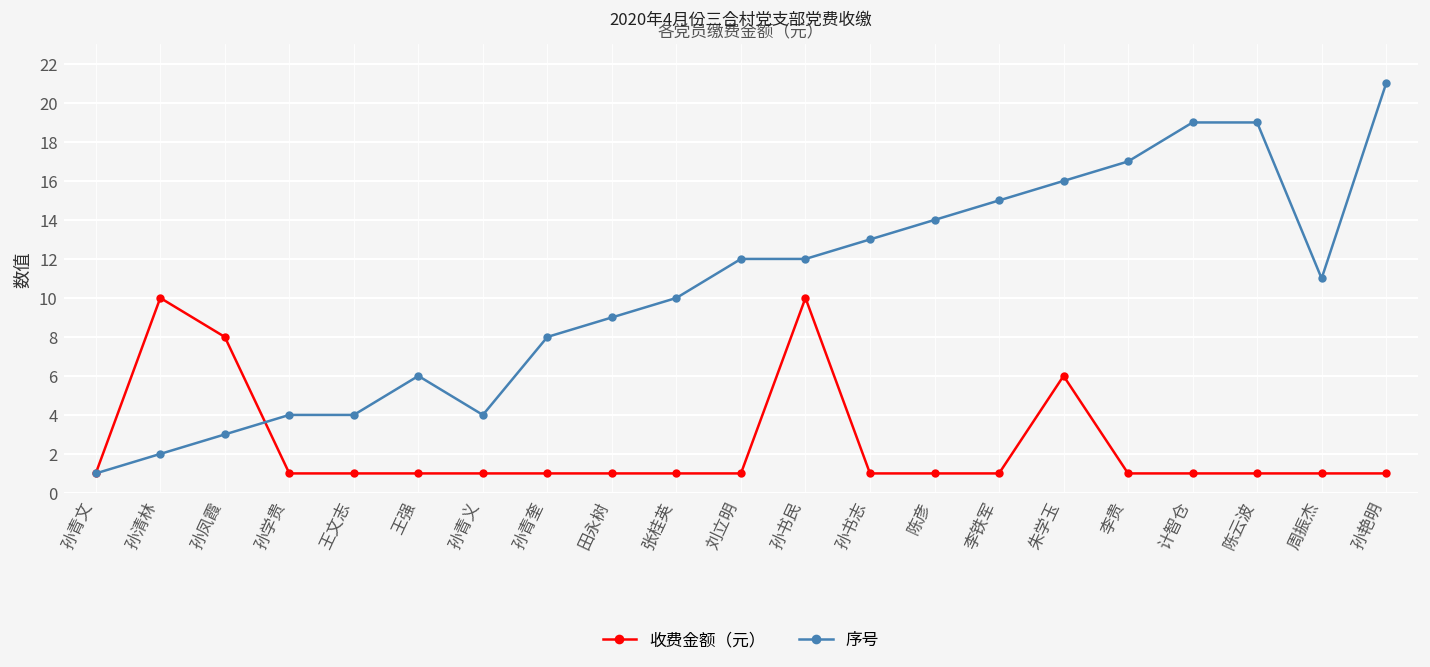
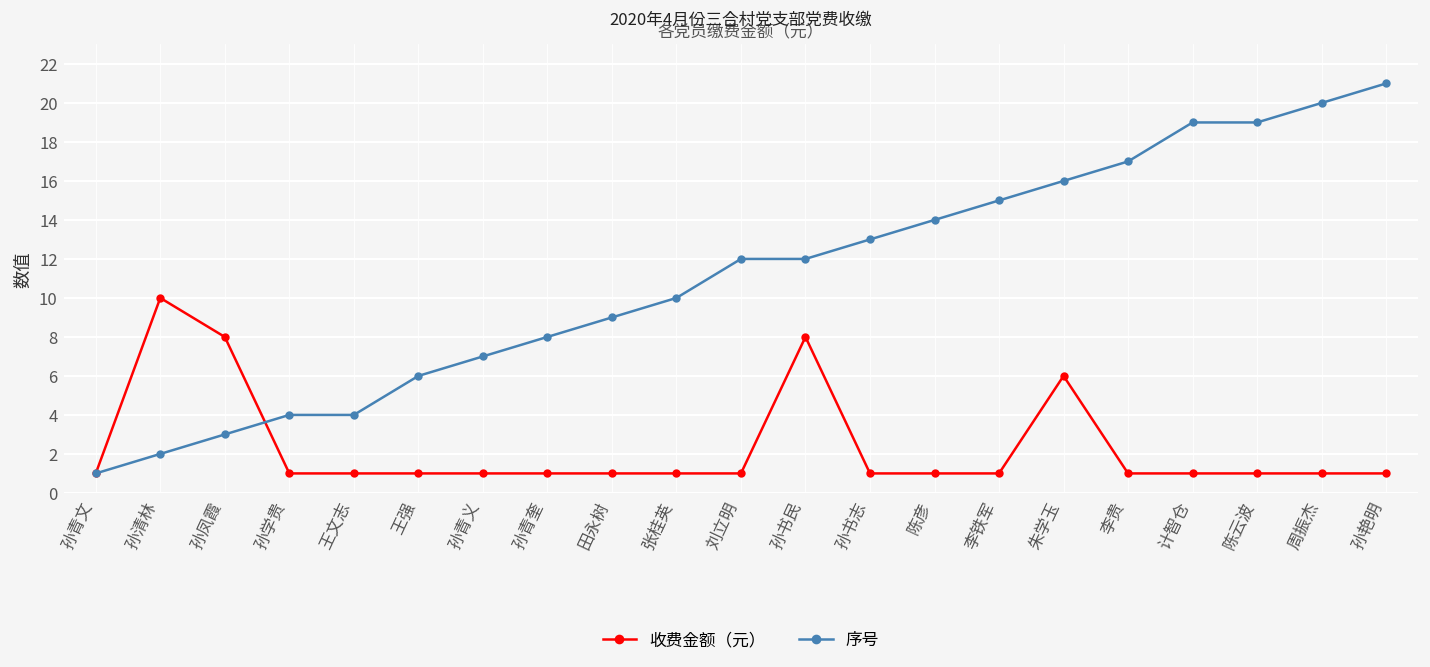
序号, 孙青义: 4 -> 7
收费金额（元）, 孙书民: 10 -> 8
序号, 周振杰: 11 -> 20
